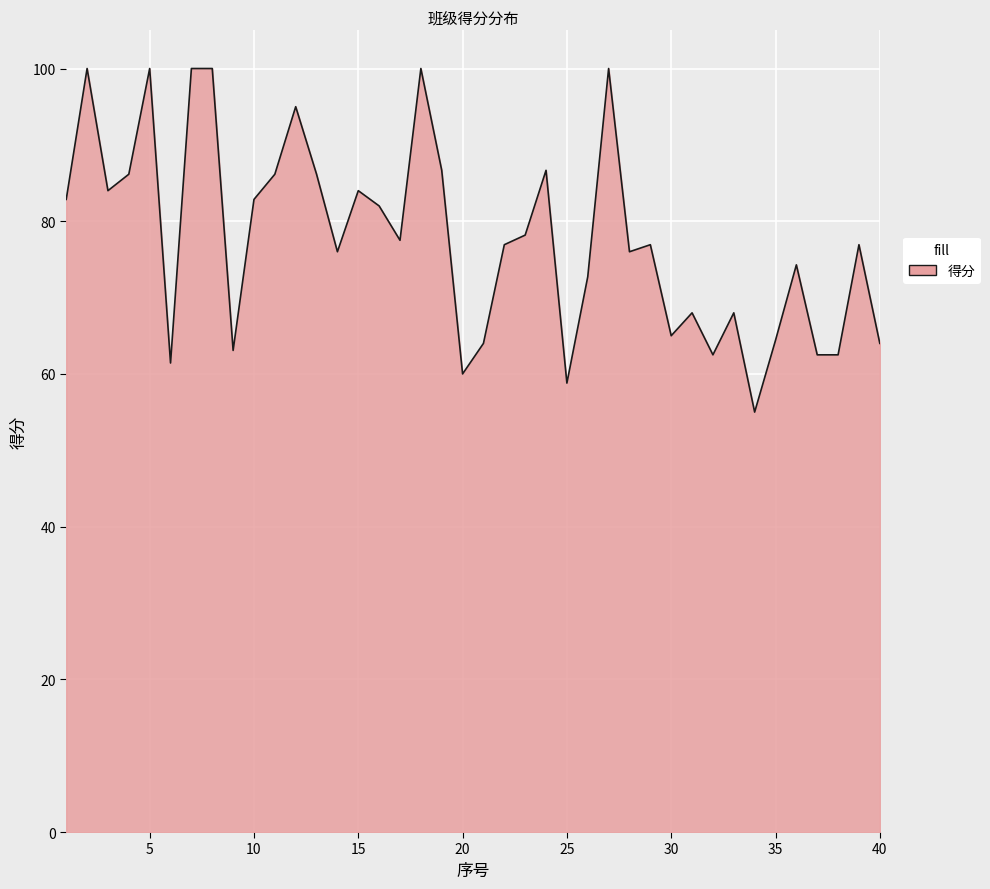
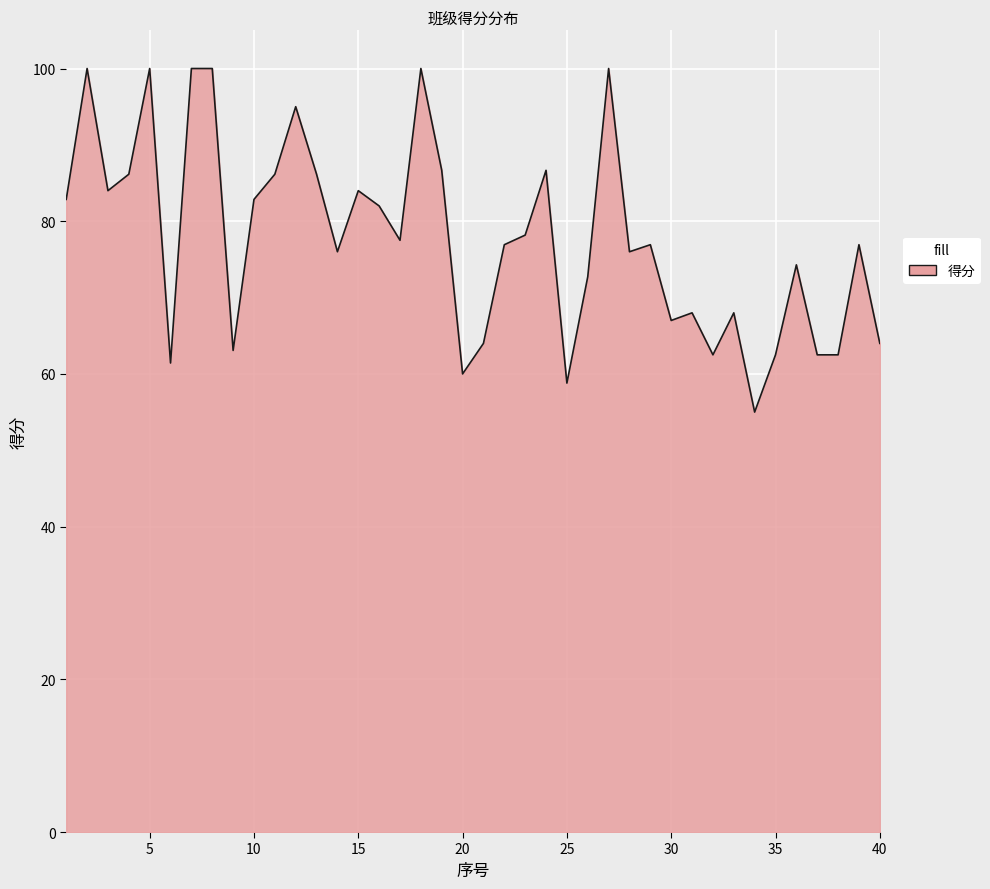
30: 65 -> 67
35: 64 -> 63
